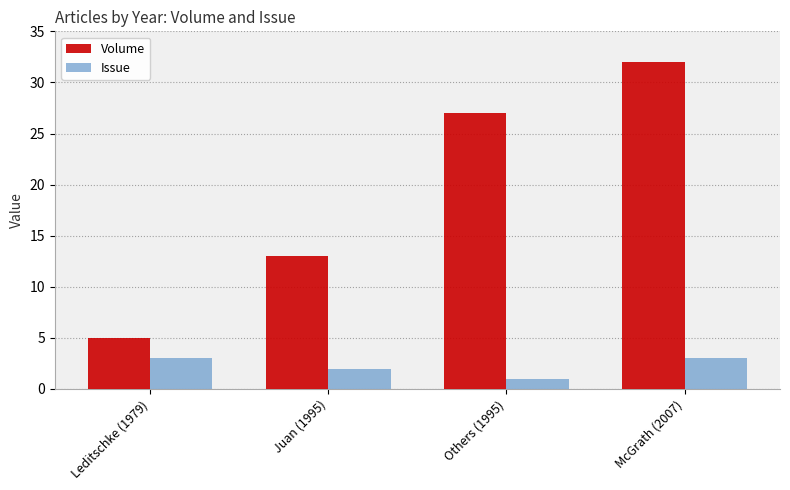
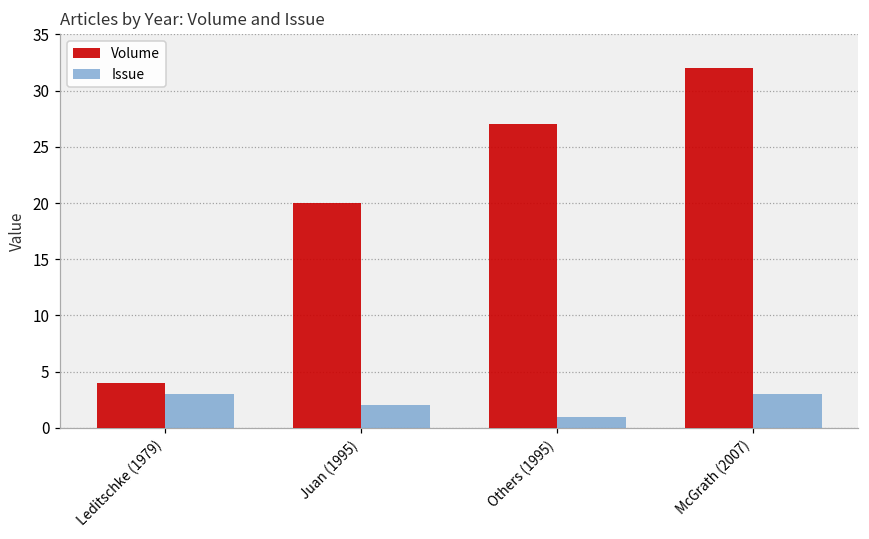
Volume, Leditschke (1979): 5 -> 4
Volume, Juan (1995): 13 -> 20
